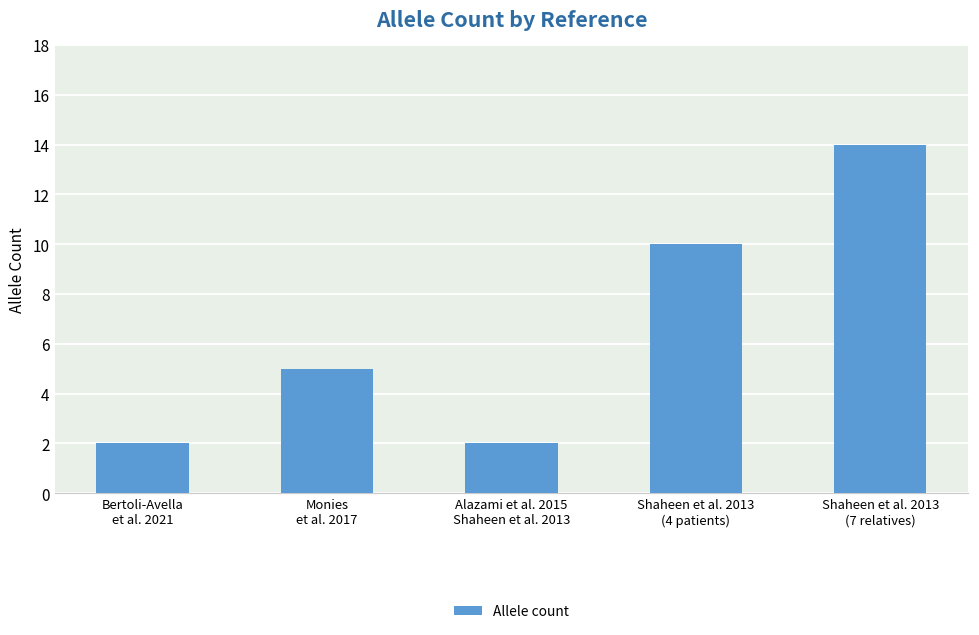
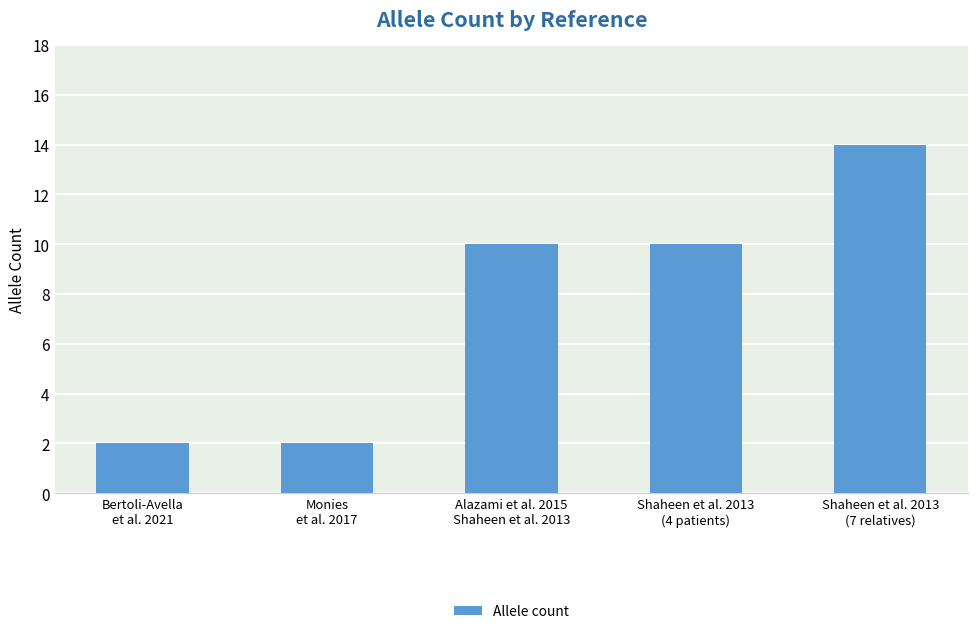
Monies et al. 2017: 5 -> 2
Alazami et al. 2015 Shaheen et al. 2013: 2 -> 10
